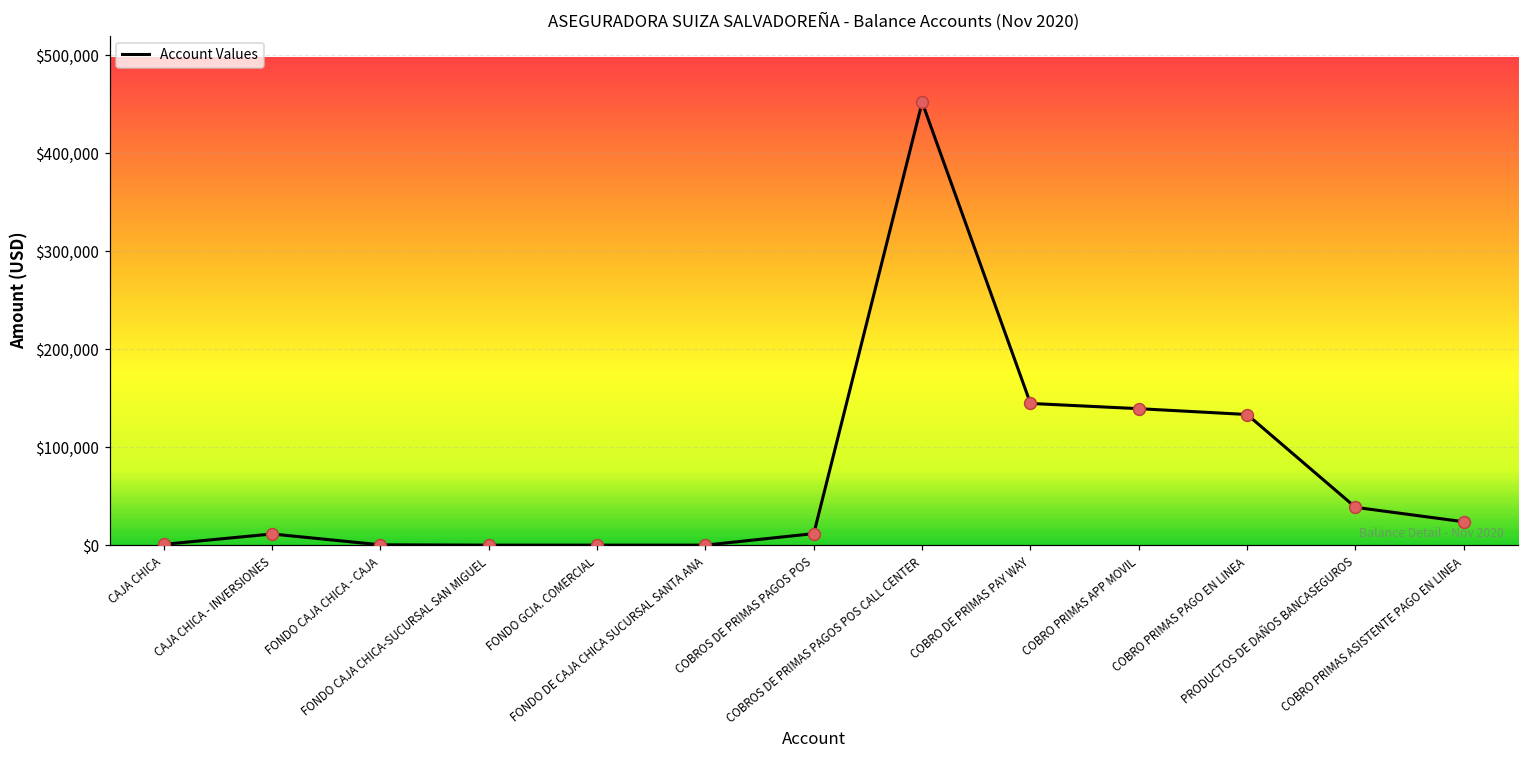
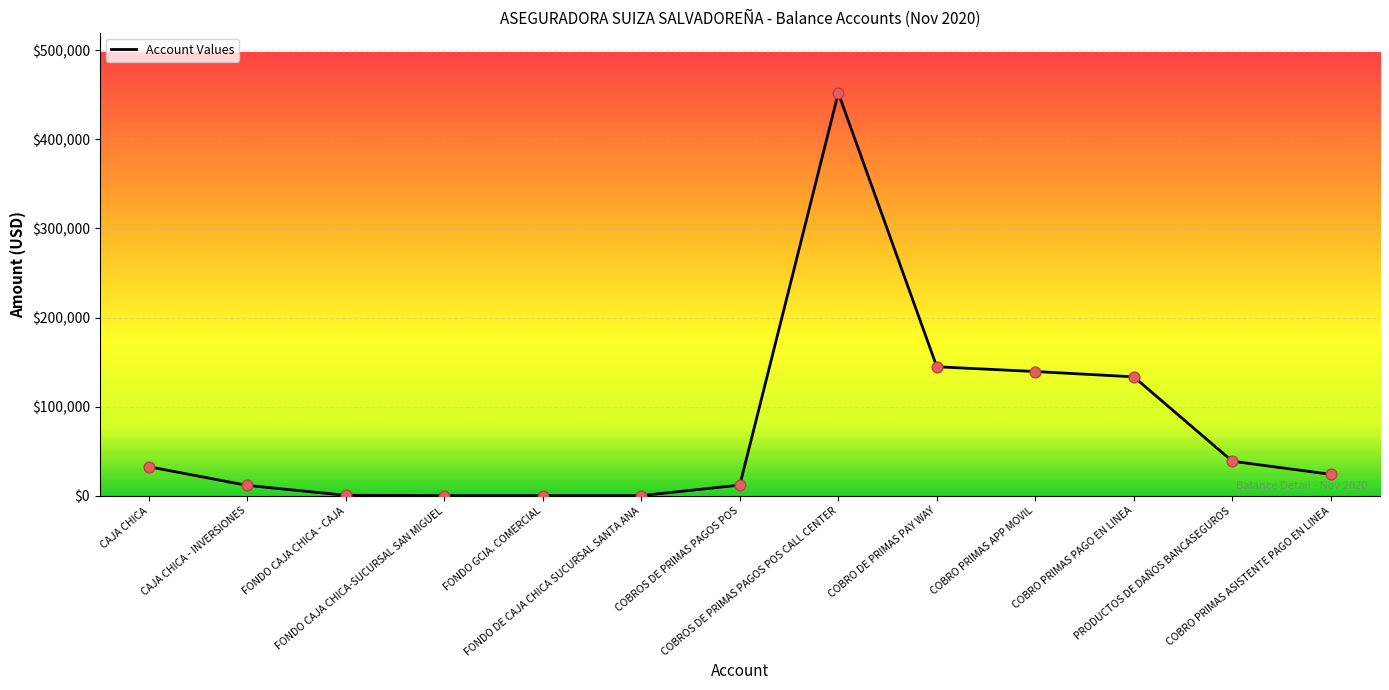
CAJA CHICA: $0 -> $30,000
